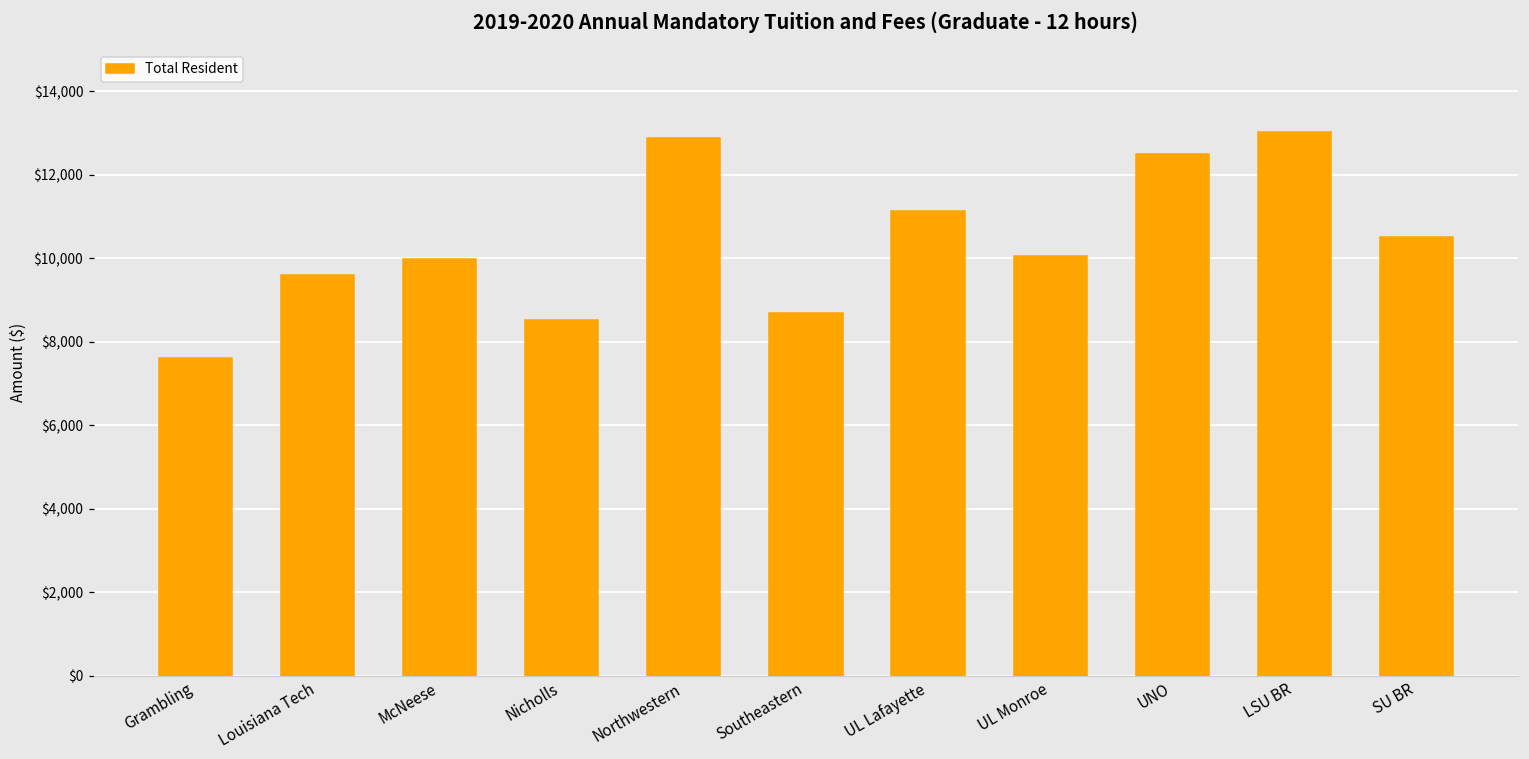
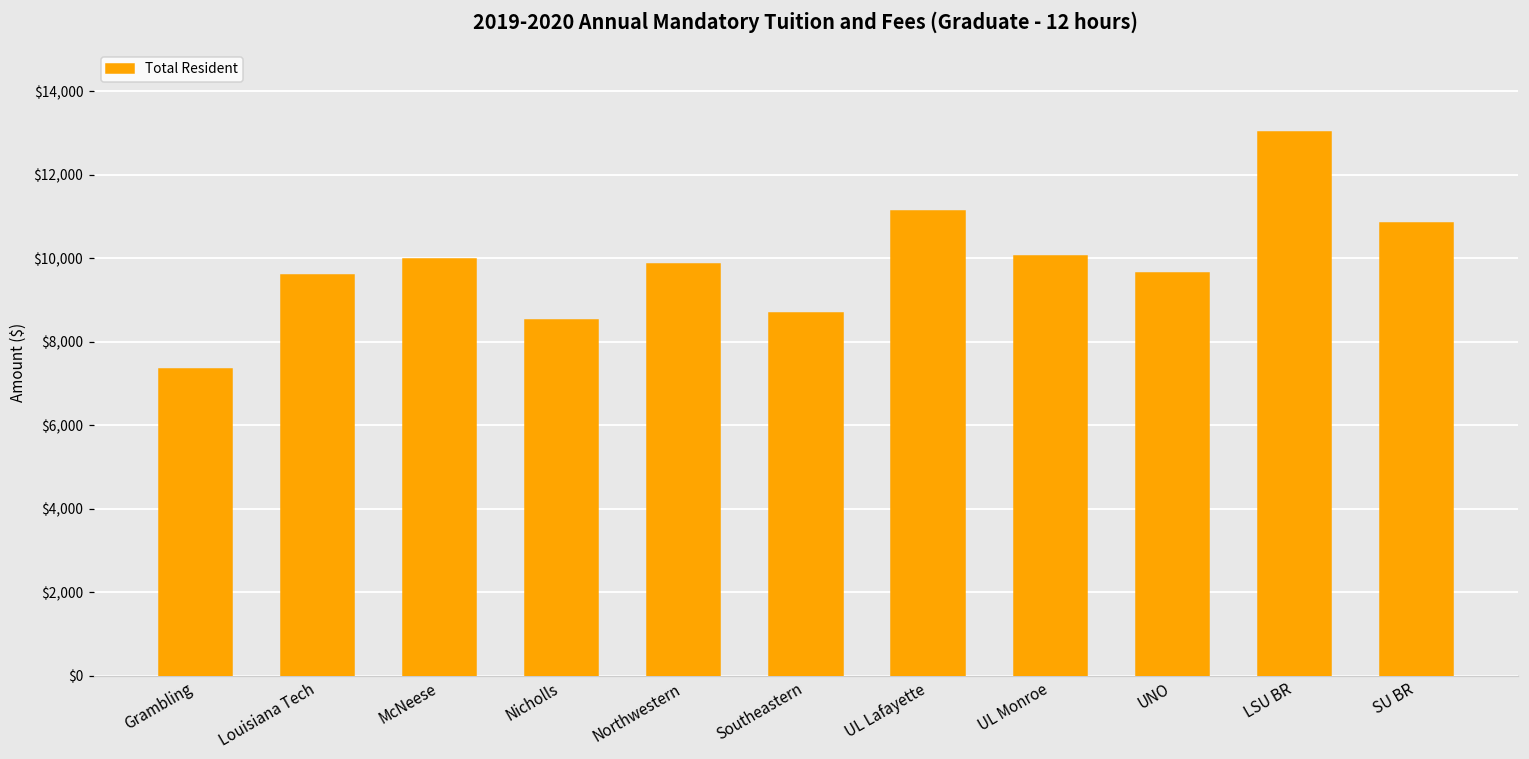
Grambling: $7,600 -> $7,300
Northwestern: $12,900 -> $9,900
UNO: $12,500 -> $9,600
SU BR: $10,500 -> $10,800
